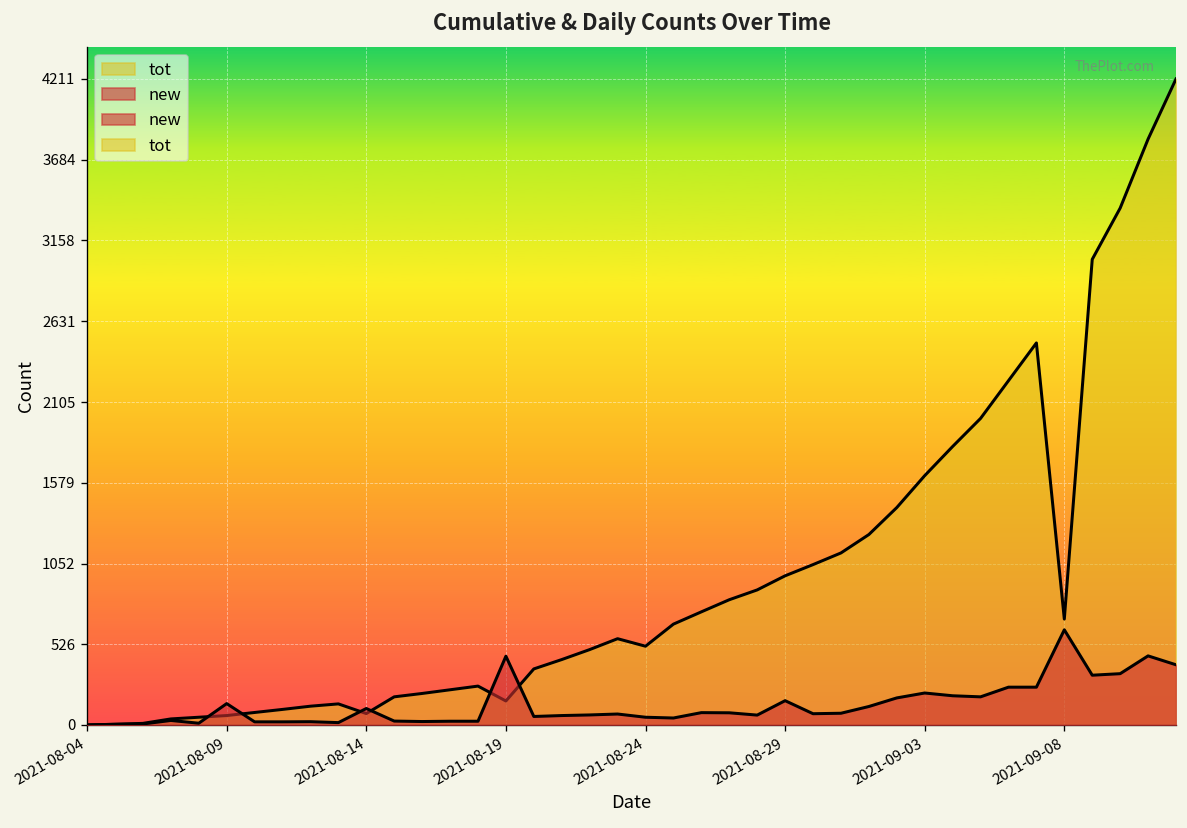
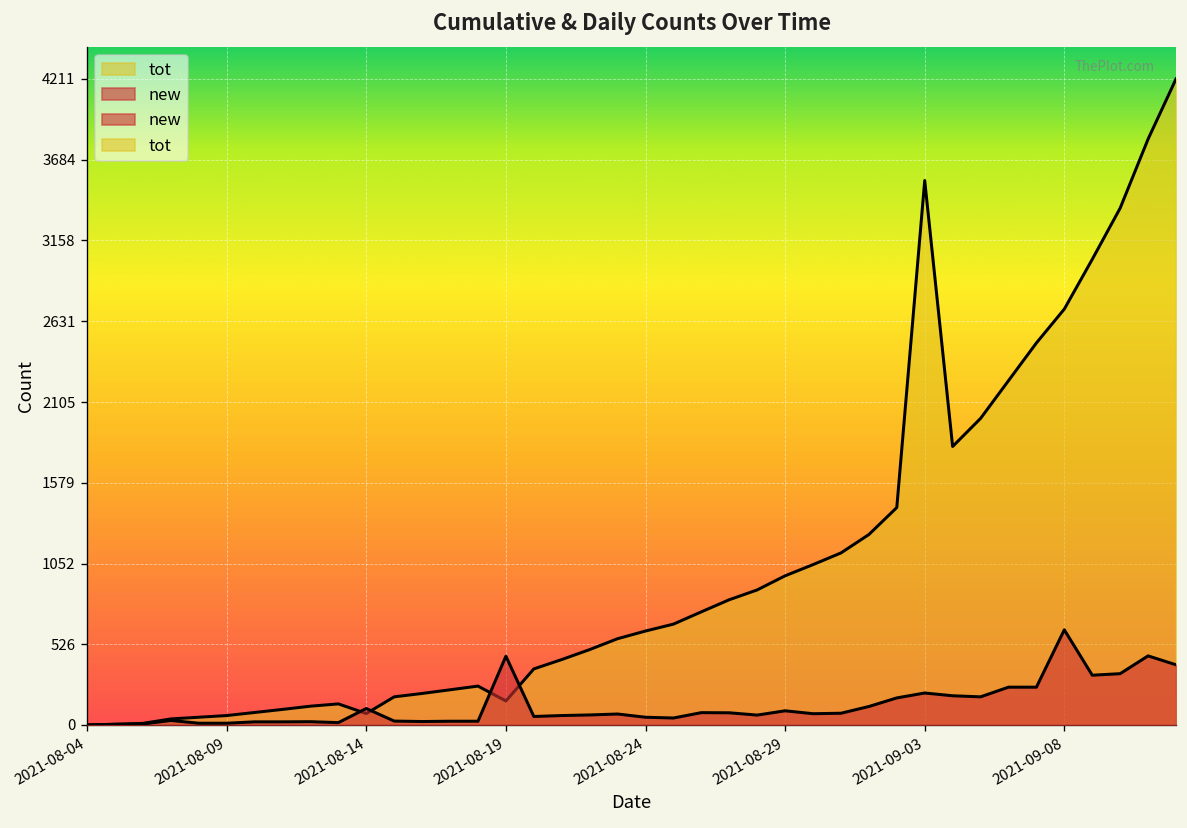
new, 2021-08-09: 140 -> 10
tot, 2021-08-24: 510 -> 610
new, 2021-08-29: 160 -> 90
tot, 2021-09-03: 1630 -> 3550
tot, 2021-09-08: 690 -> 2710
